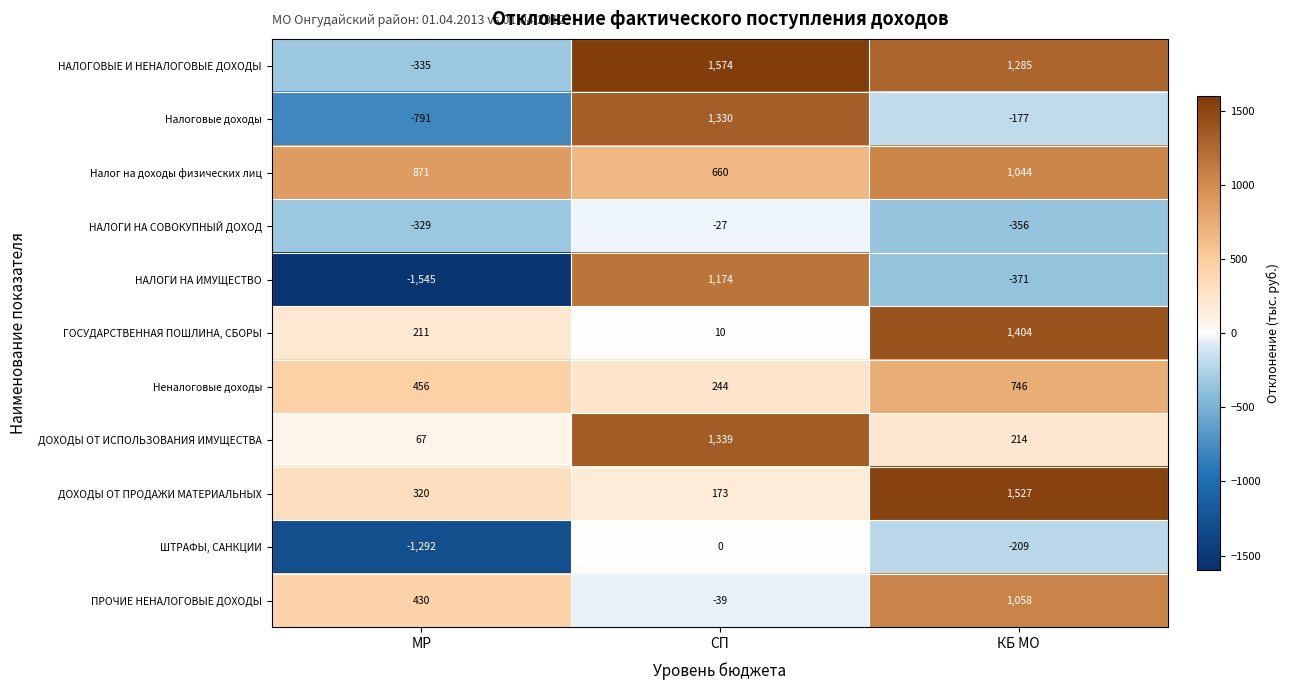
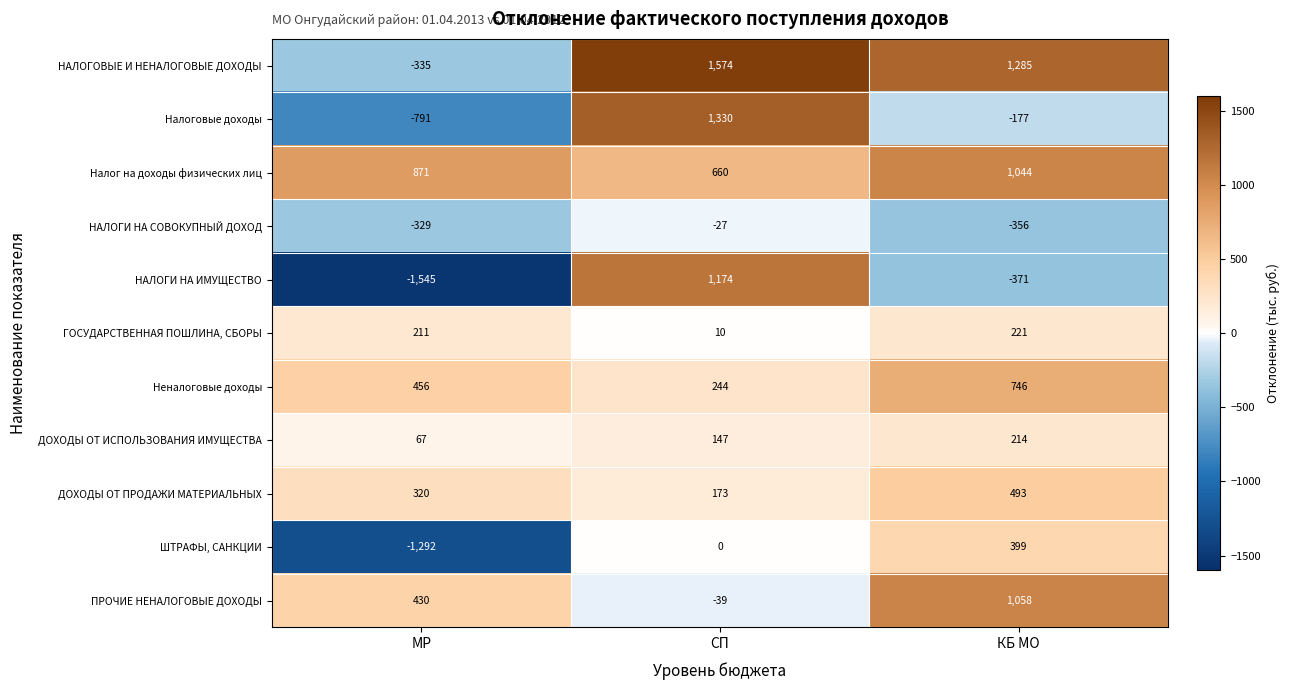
ГОСУДАРСТВЕННАЯ ПОШЛИНА, СБОРЫ, КБ МО: 1,404 -> 221
ДОХОДЫ ОТ ИСПОЛЬЗОВАНИЯ ИМУЩЕСТВА, СП: 1,339 -> 147
ДОХОДЫ ОТ ПРОДАЖИ МАТЕРИАЛЬНЫХ, КБ МО: 1,527 -> 493
ШТРАФЫ, САНКЦИИ, КБ МО: -209 -> 399
